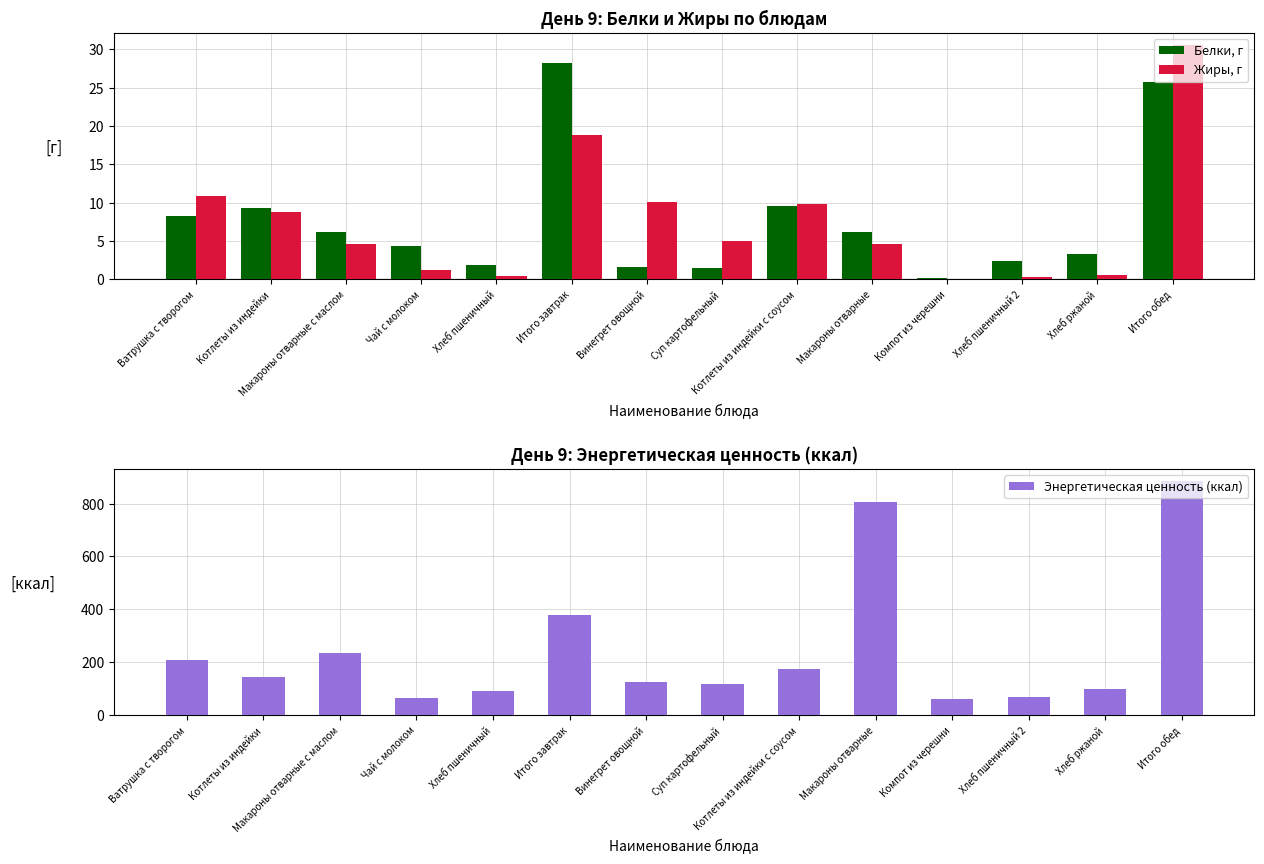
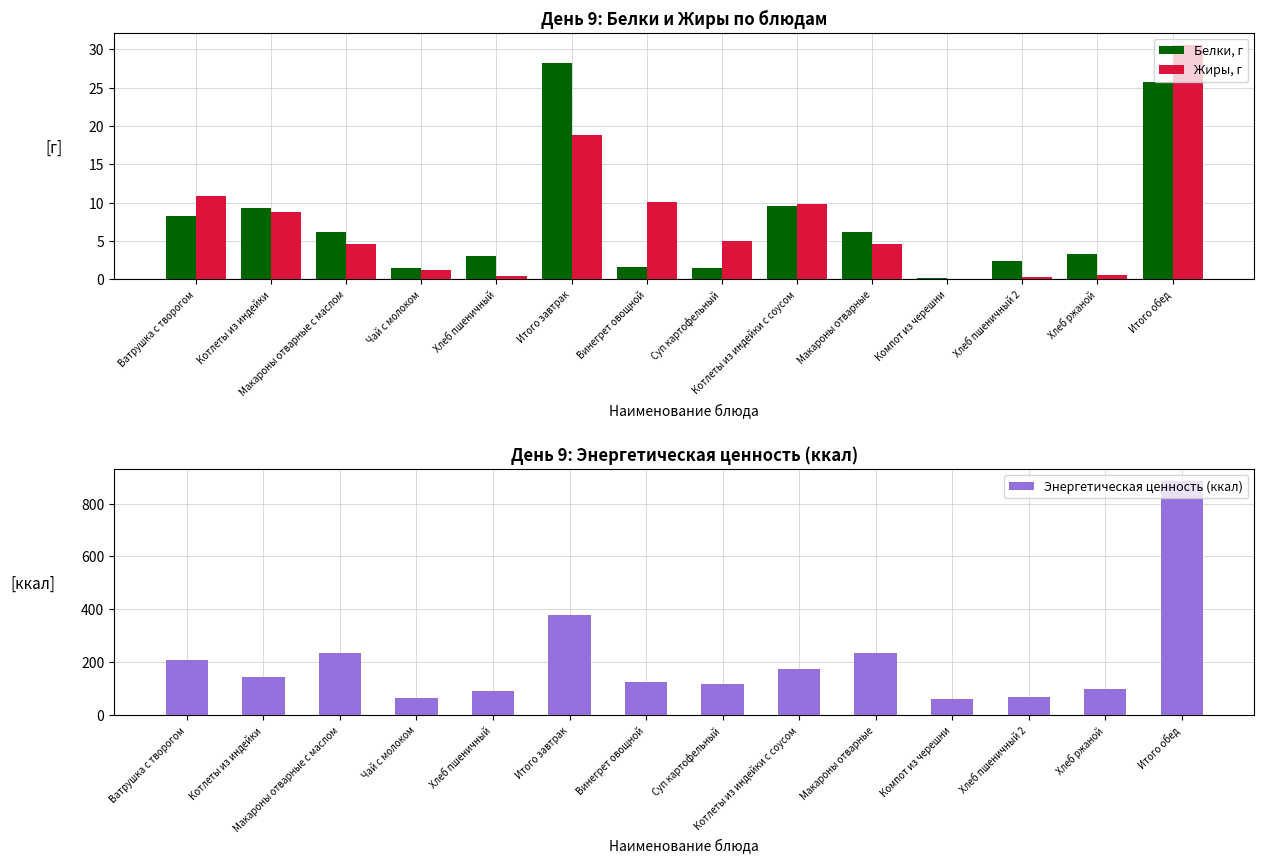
День 9: Белки и Жиры по блюдам, Белки, г, Чай с молоком: 4 -> 1
День 9: Белки и Жиры по блюдам, Белки, г, Хлеб пшеничный: 2 -> 3
День 9: Энергетическая ценность (ккал), Макароны отварные: 810 -> 240
